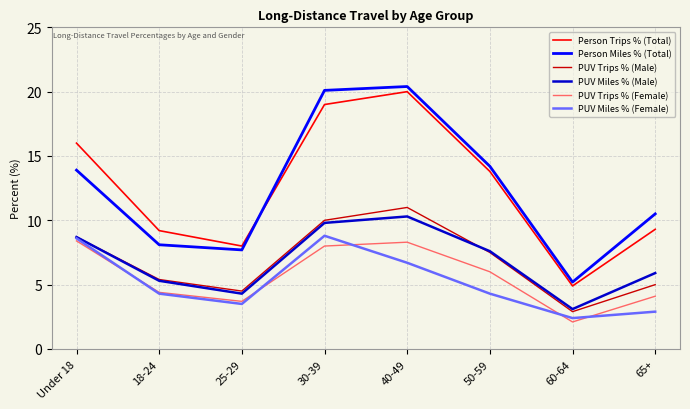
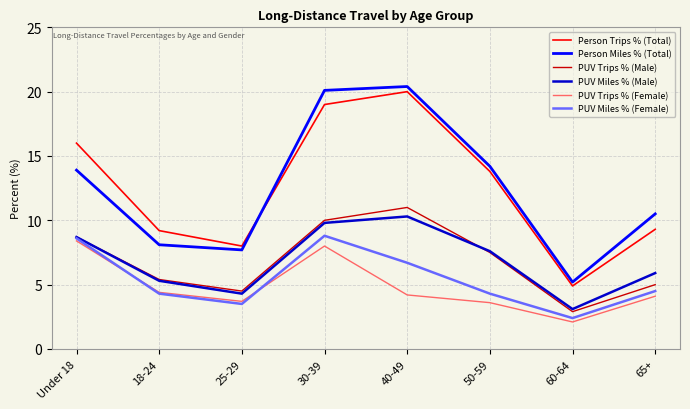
PUV Trips % (Female), 40-49: 8.3 -> 4.2
PUV Trips % (Female), 50-59: 6.0 -> 3.6
PUV Miles % (Female), 65+: 2.9 -> 4.5
